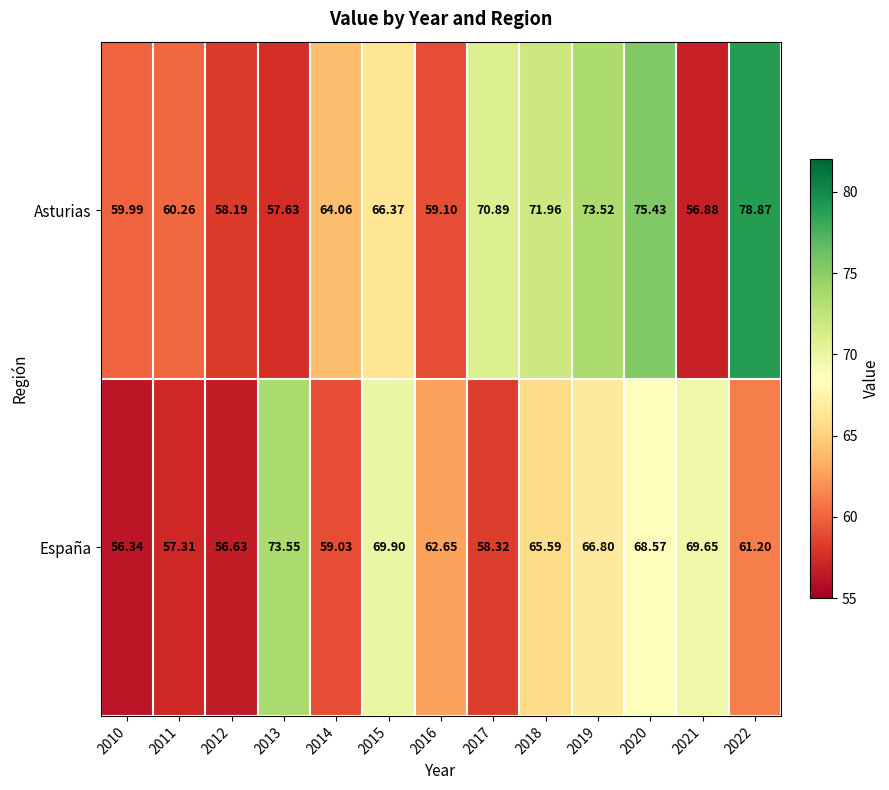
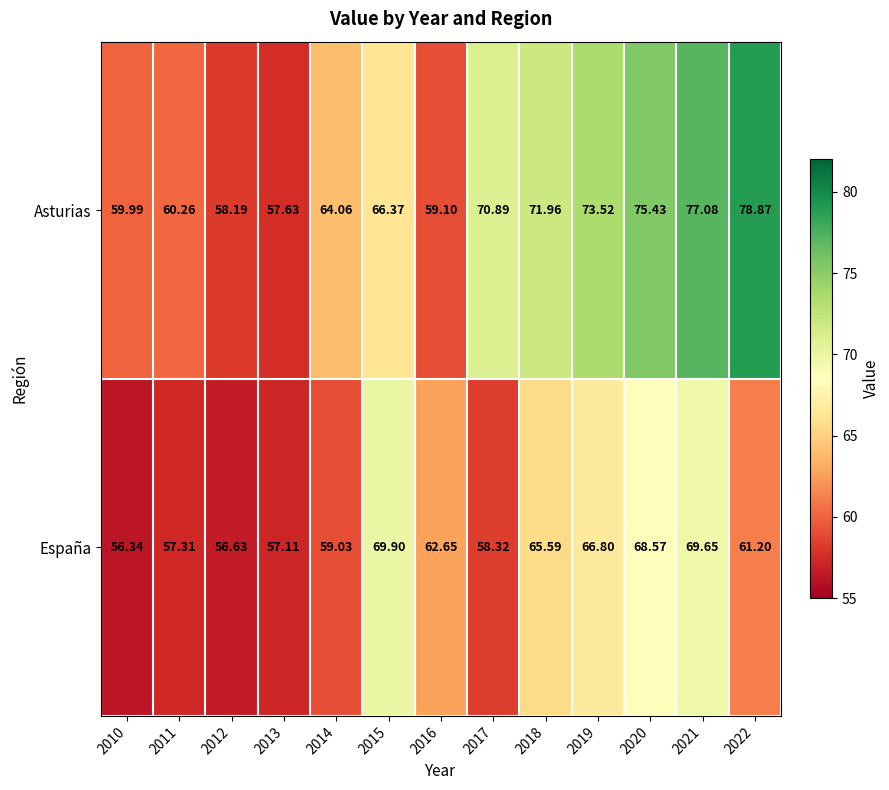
Asturias, 2021: 56.88 -> 77.08
España, 2013: 73.55 -> 57.11
